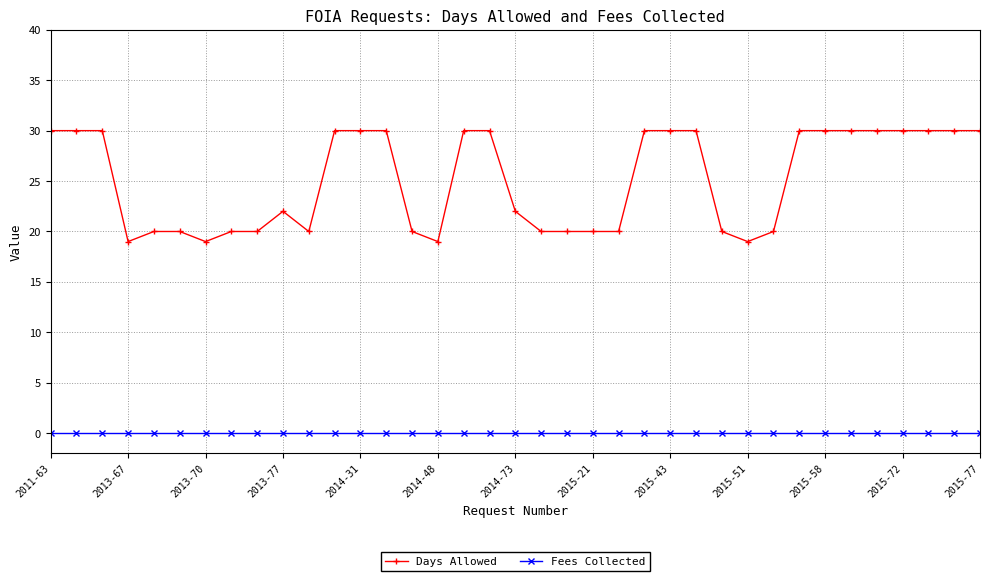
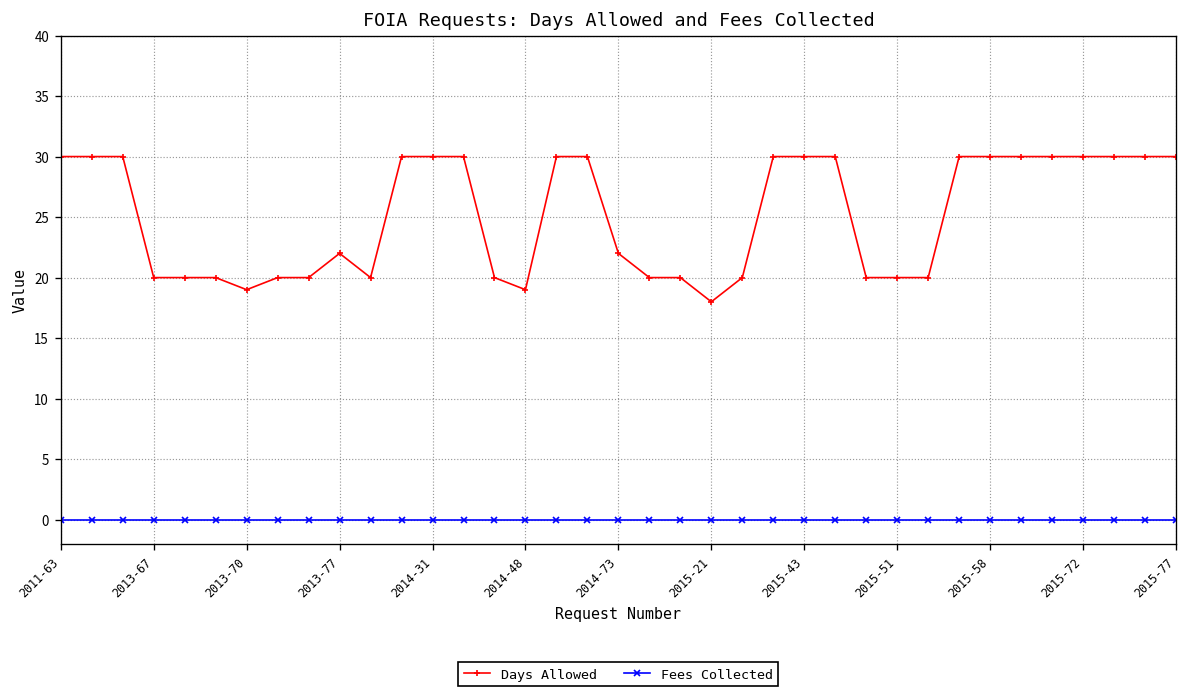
Days Allowed, 2013-67: 19 -> 20
Days Allowed, 2015-21: 20 -> 18
Days Allowed, 2015-51: 19 -> 20
